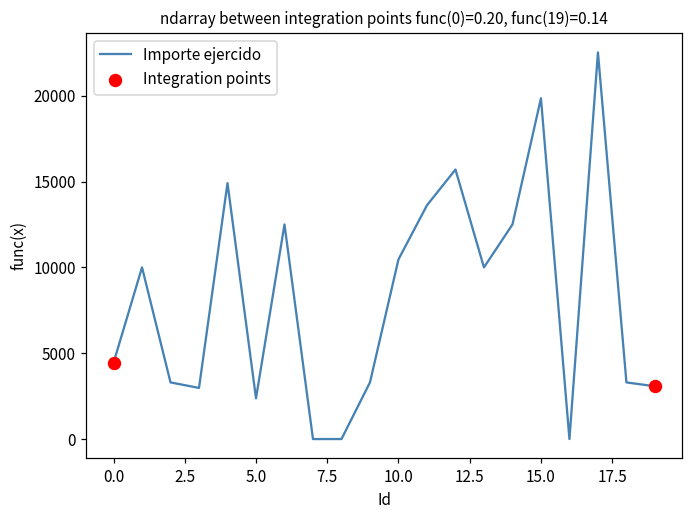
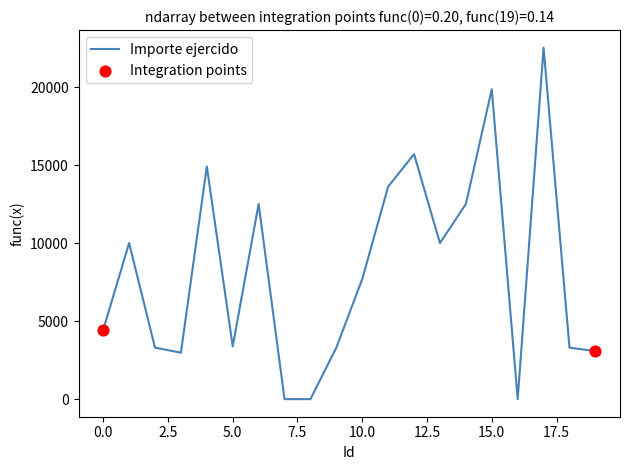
Importe ejercido, 5.0: 2400 -> 3400
Importe ejercido, 10.0: 10500 -> 7700
